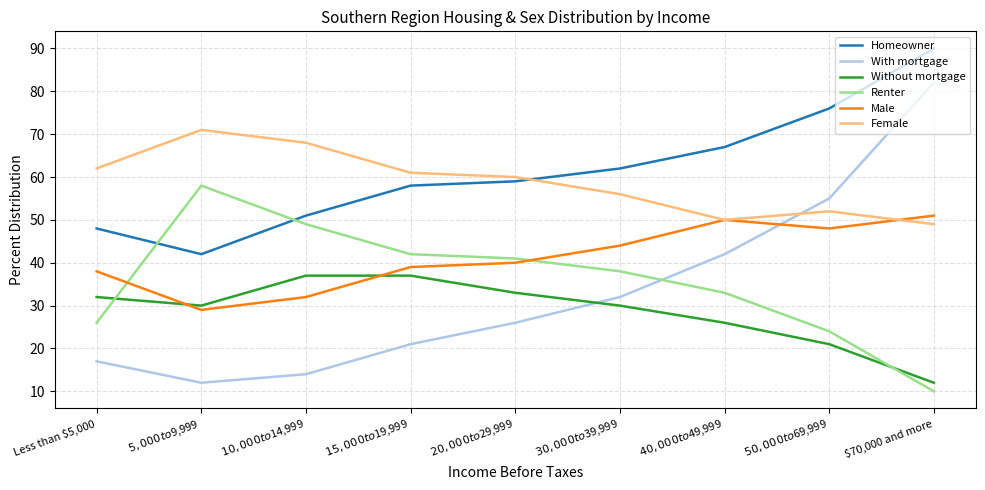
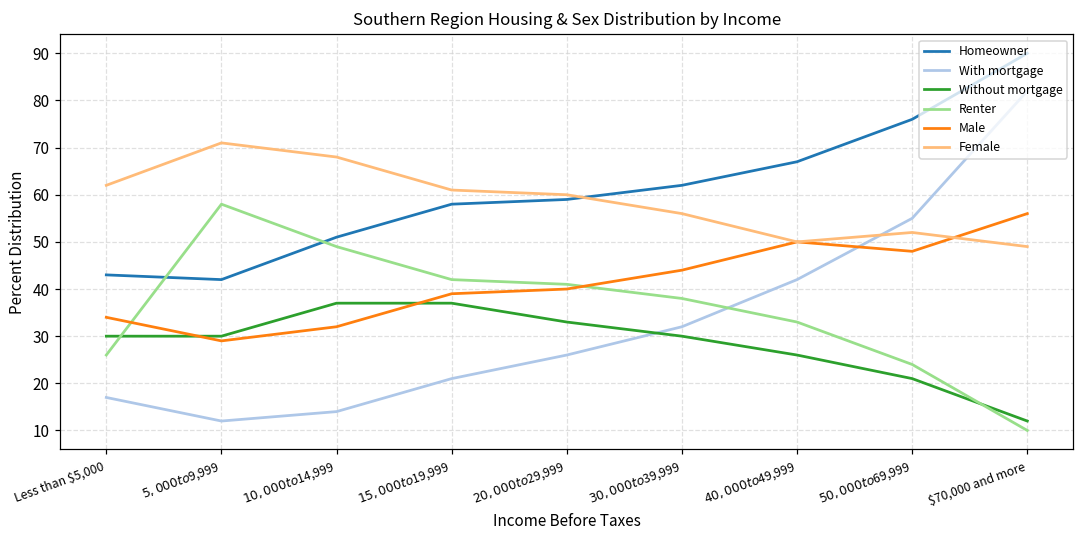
Homeowner, Less than $5,000: 48 -> 43
Without mortgage, Less than $5,000: 32 -> 30
Male, Less than $5,000: 38 -> 34
Male, $70,000 and more: 51 -> 56
